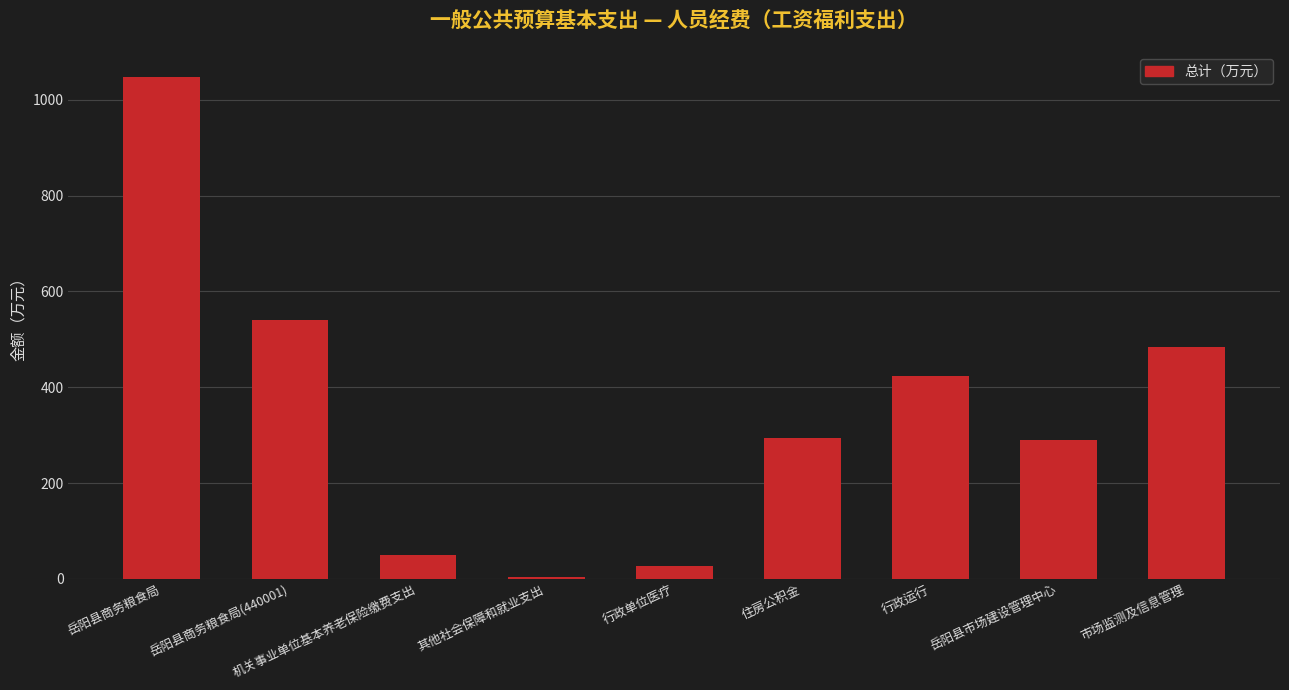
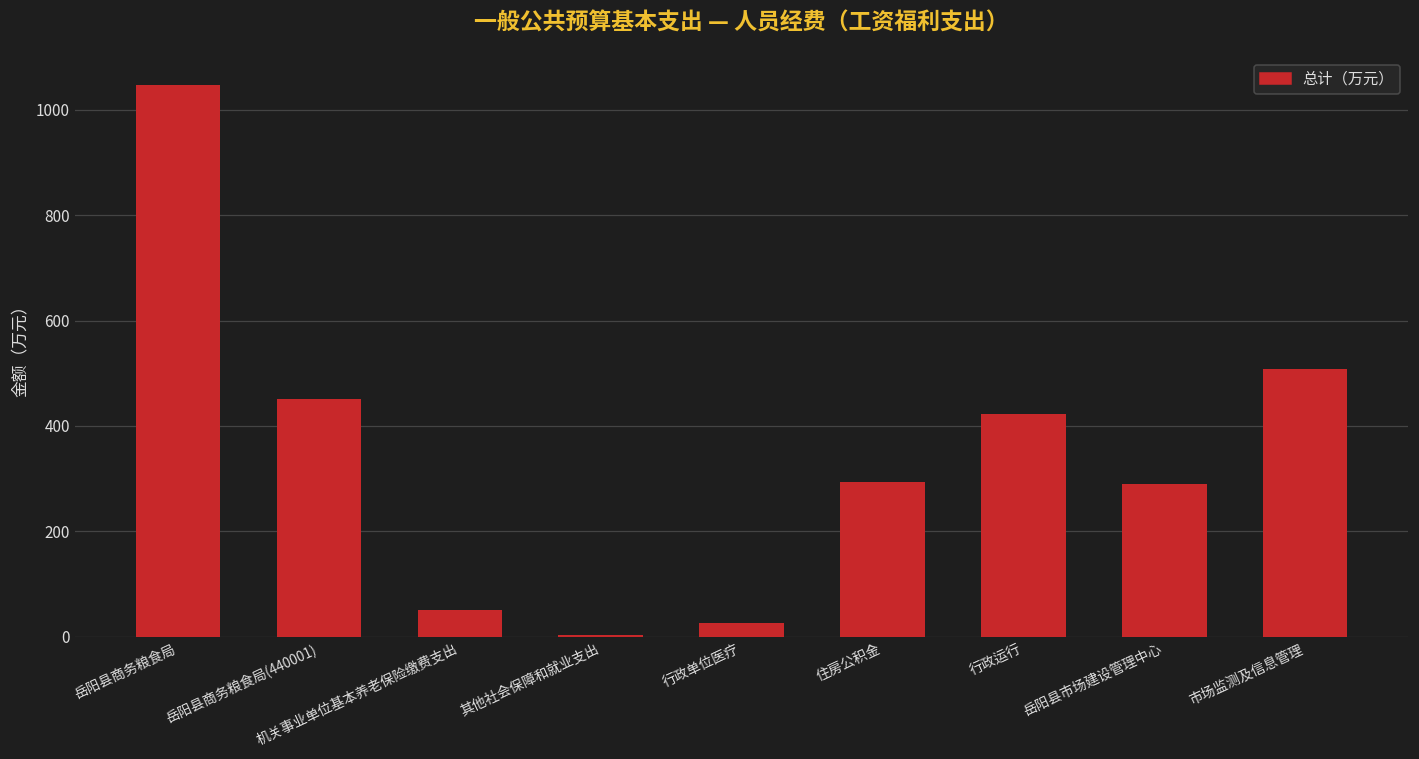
岳阳县商务粮食局(440001): 540 -> 450
市场监测及信息管理: 480 -> 510
